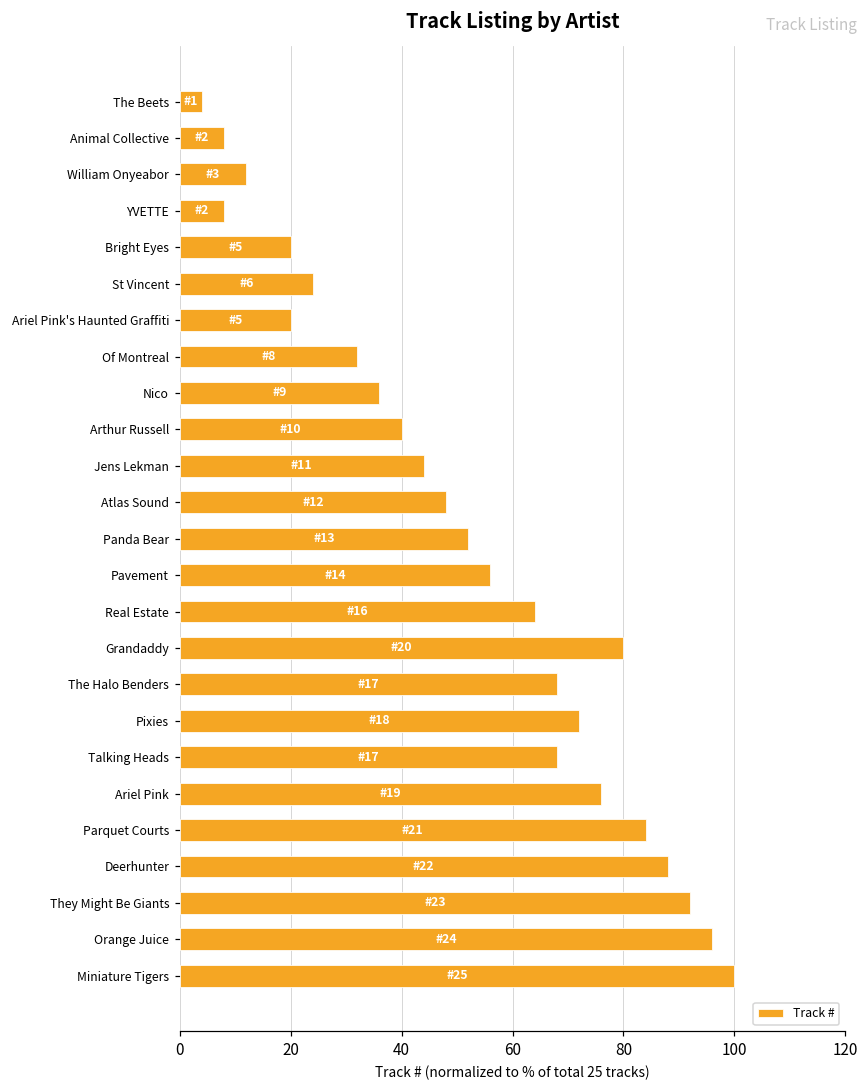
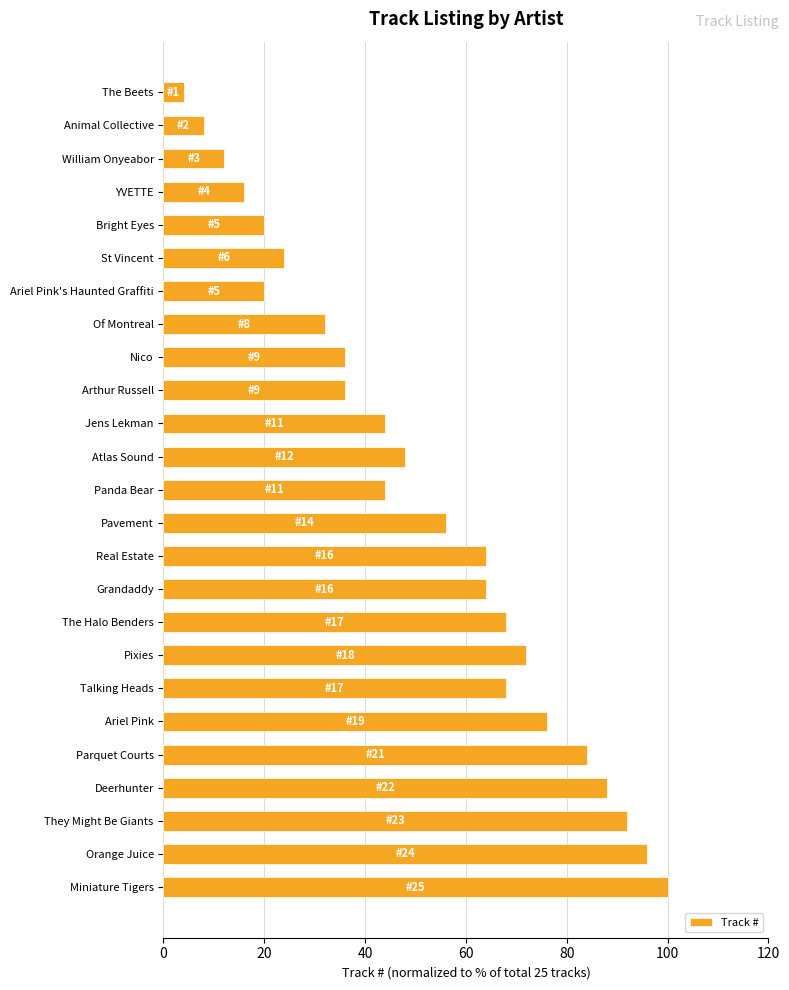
YVETTE: 2 -> 4
Arthur Russell: 10 -> 9
Panda Bear: 13 -> 11
Grandaddy: 20 -> 16
